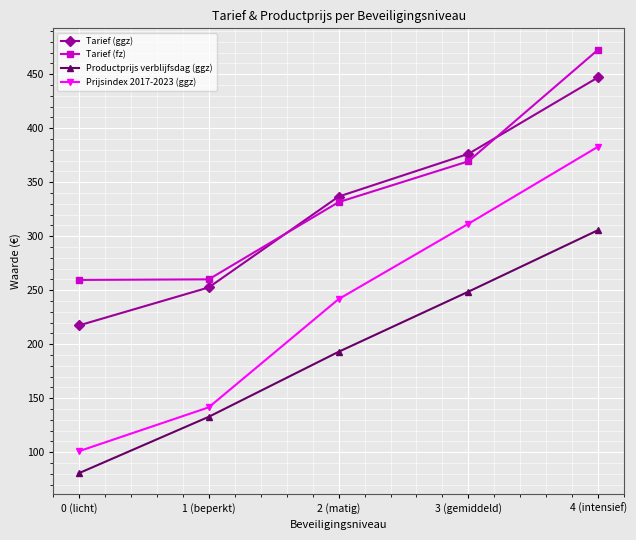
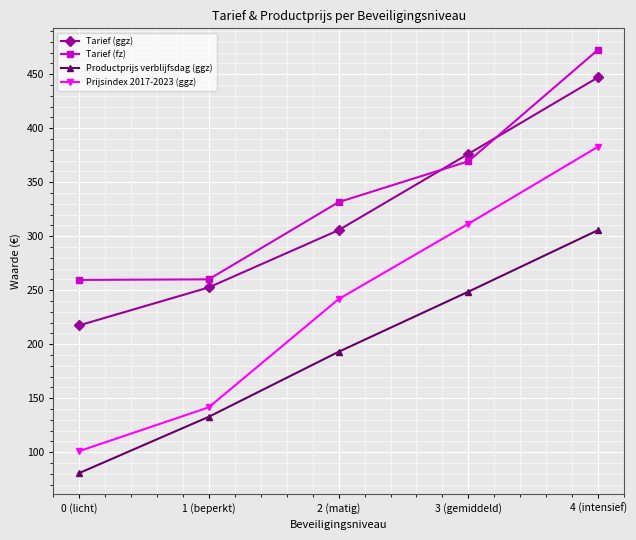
Tarief (ggz), 2 (matig): 337 -> 306
